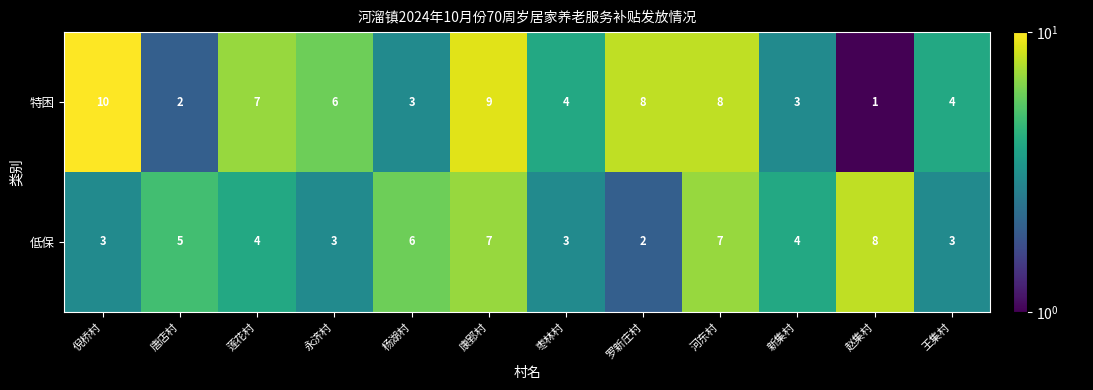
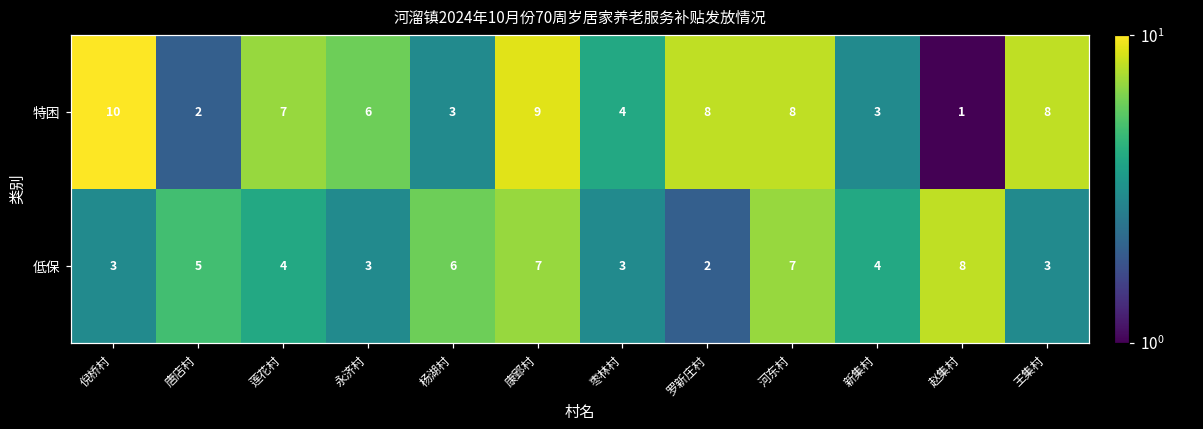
特困, 王集村: 4 -> 8
